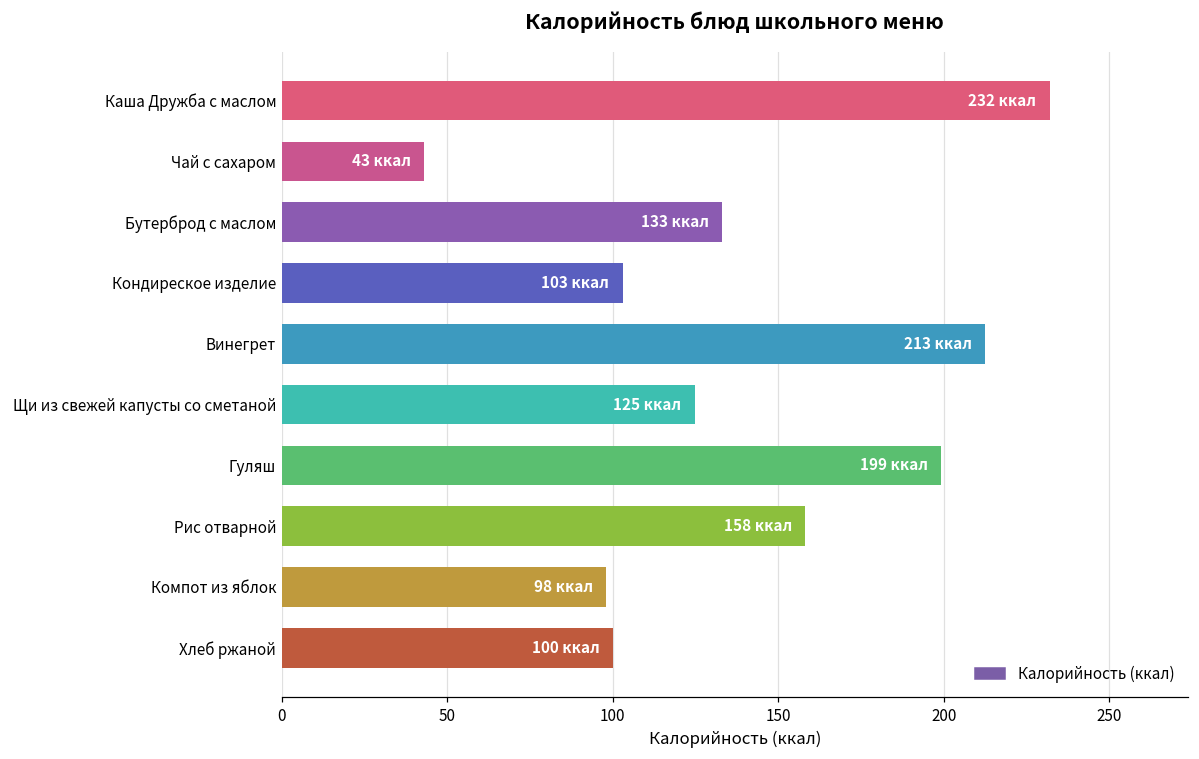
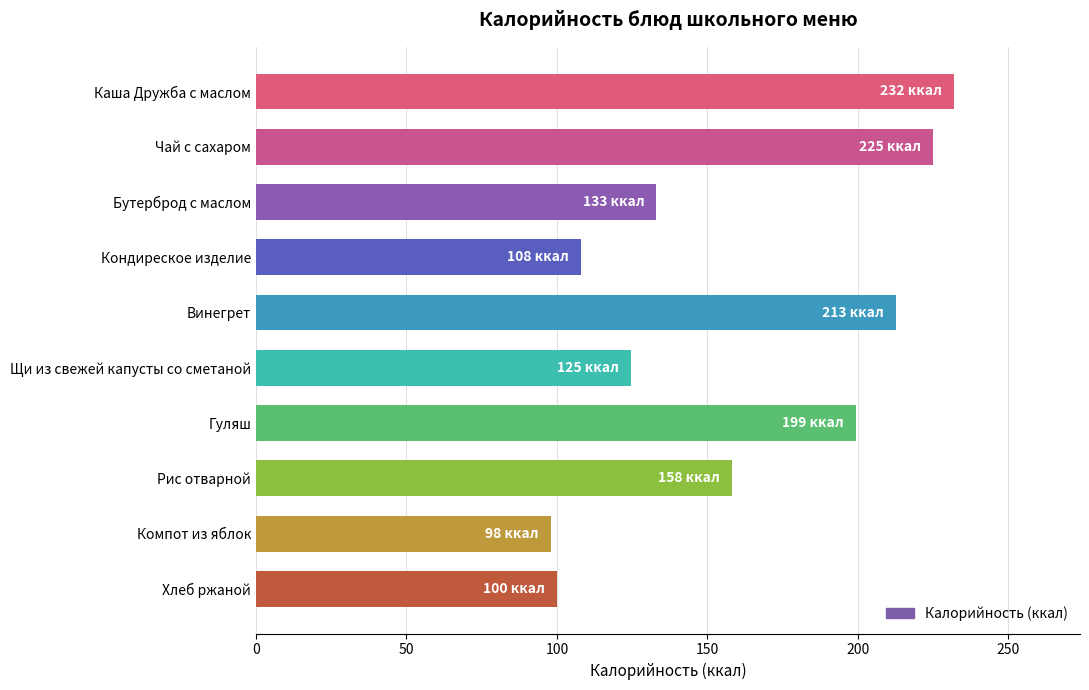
Чай с сахаром: 43 -> 225
Кондиреское изделие: 103 -> 108
